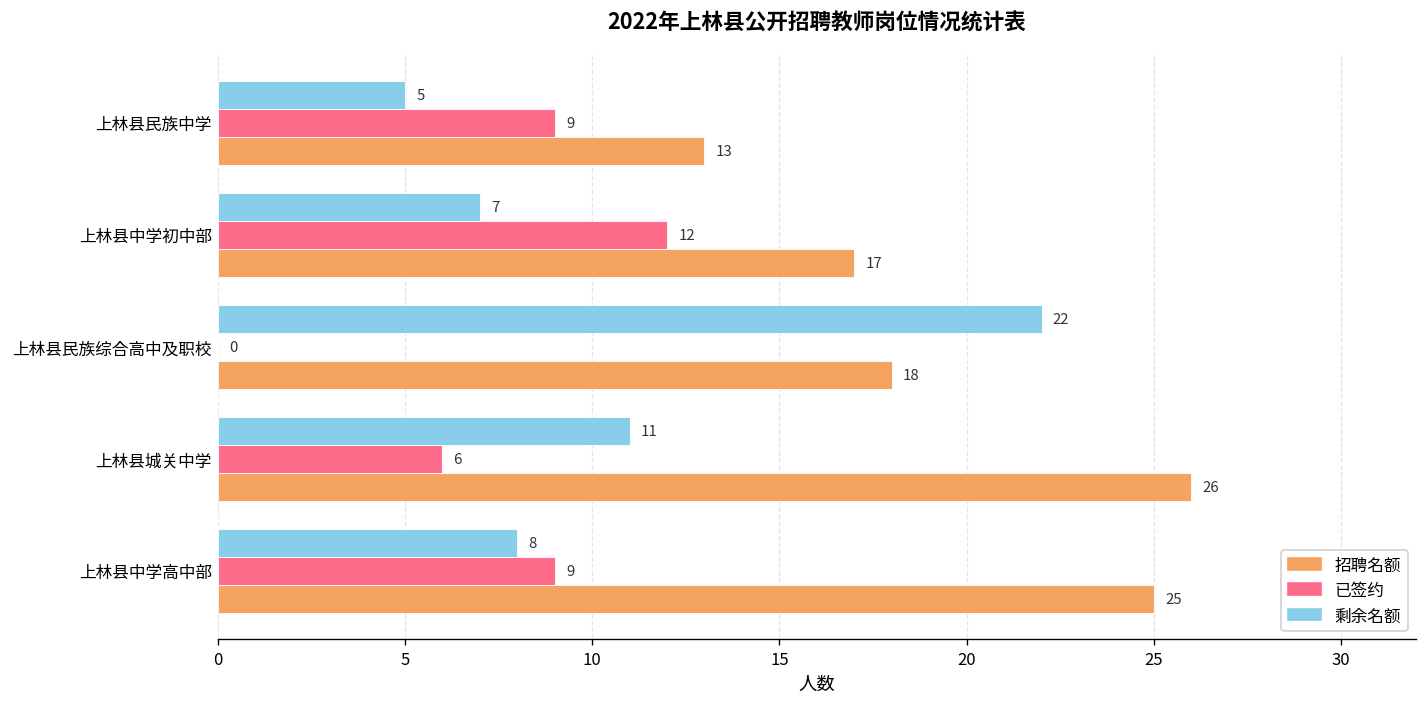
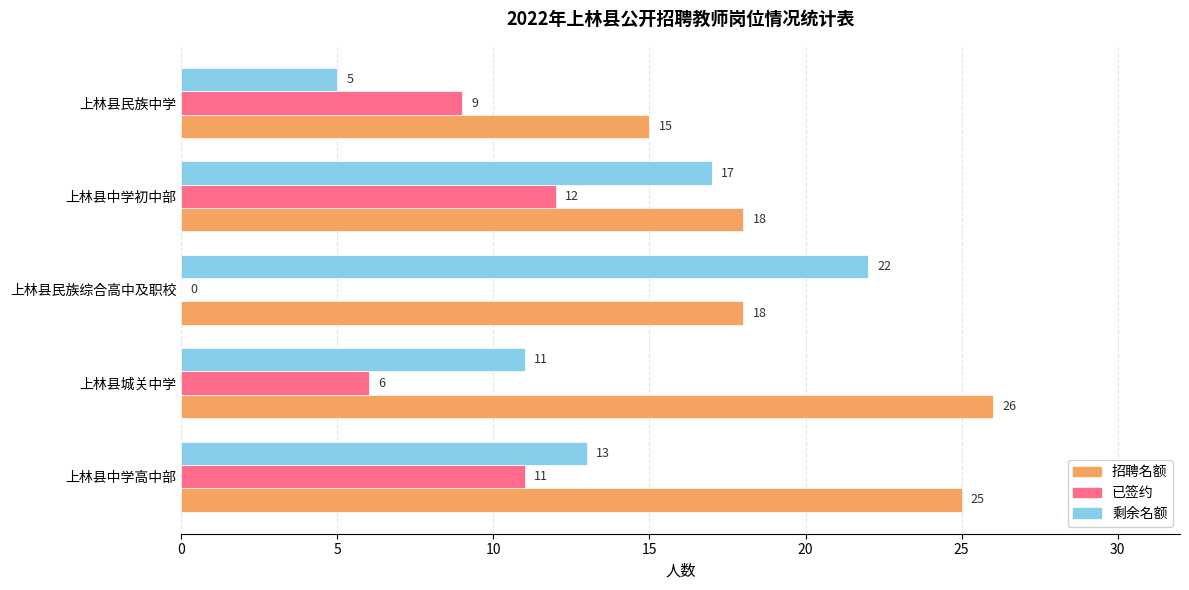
招聘名额, 上林县民族中学: 13 -> 15
剩余名额, 上林县中学初中部: 7 -> 17
招聘名额, 上林县中学初中部: 17 -> 18
剩余名额, 上林县中学高中部: 8 -> 13
已签约, 上林县中学高中部: 9 -> 11
